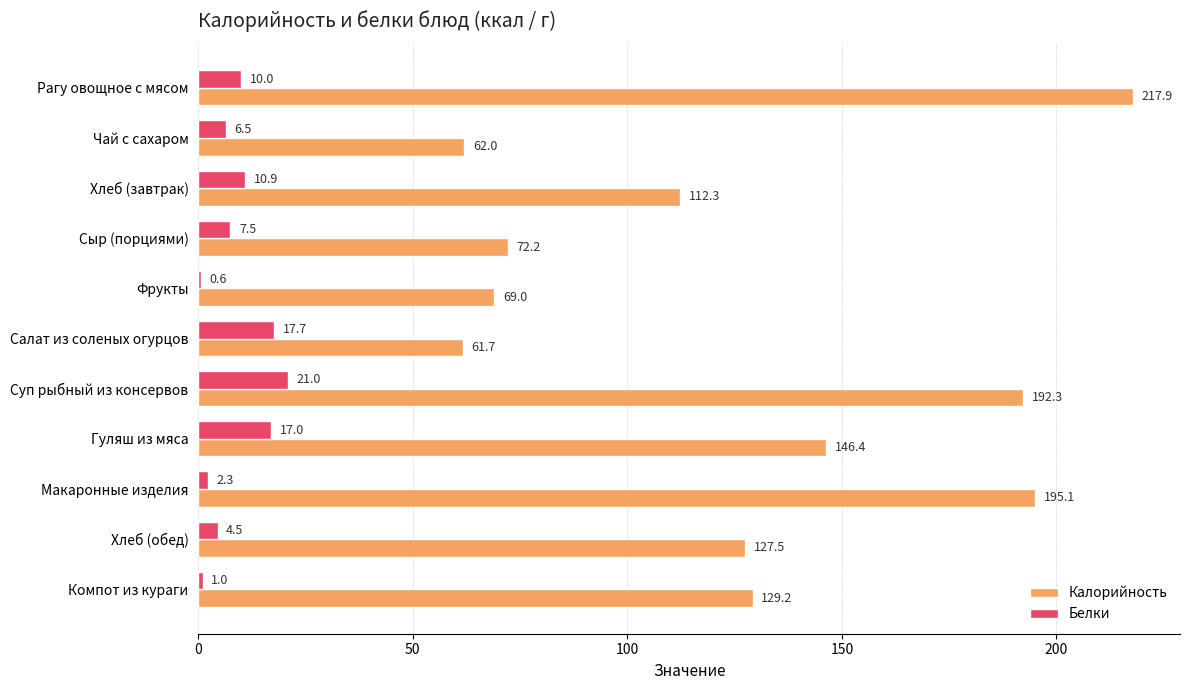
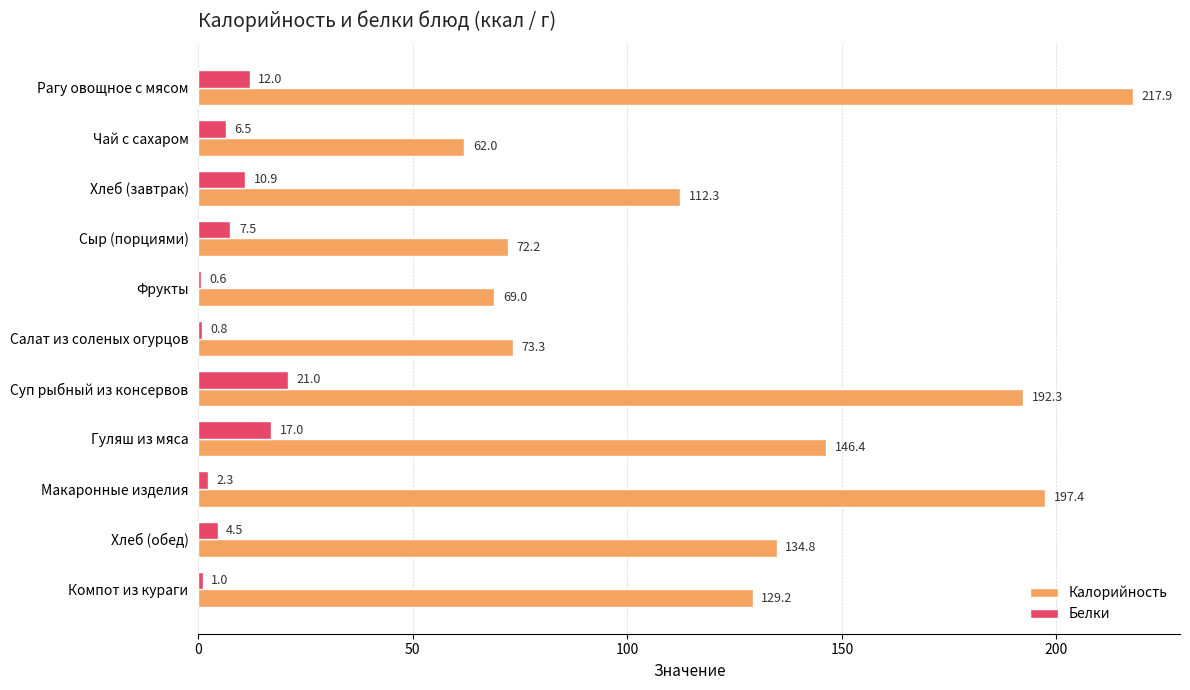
Белки, Рагу овощное с мясом: 10.0 -> 12.0
Белки, Салат из соленых огурцов: 17.7 -> 0.8
Калорийность, Салат из соленых огурцов: 61.7 -> 73.3
Калорийность, Макаронные изделия: 195.1 -> 197.4
Калорийность, Хлеб (обед): 127.5 -> 134.8
